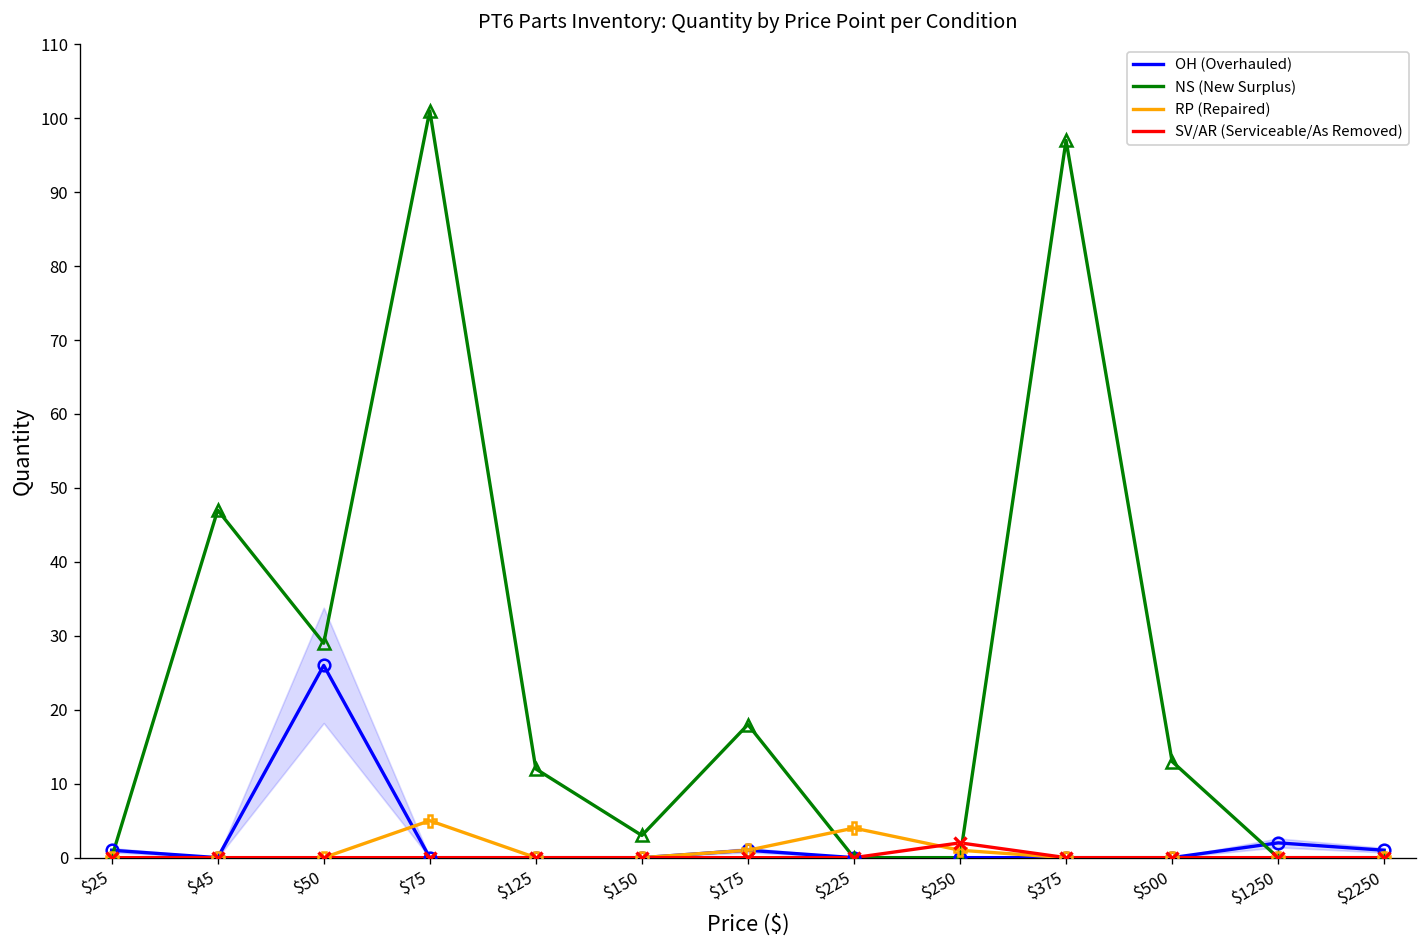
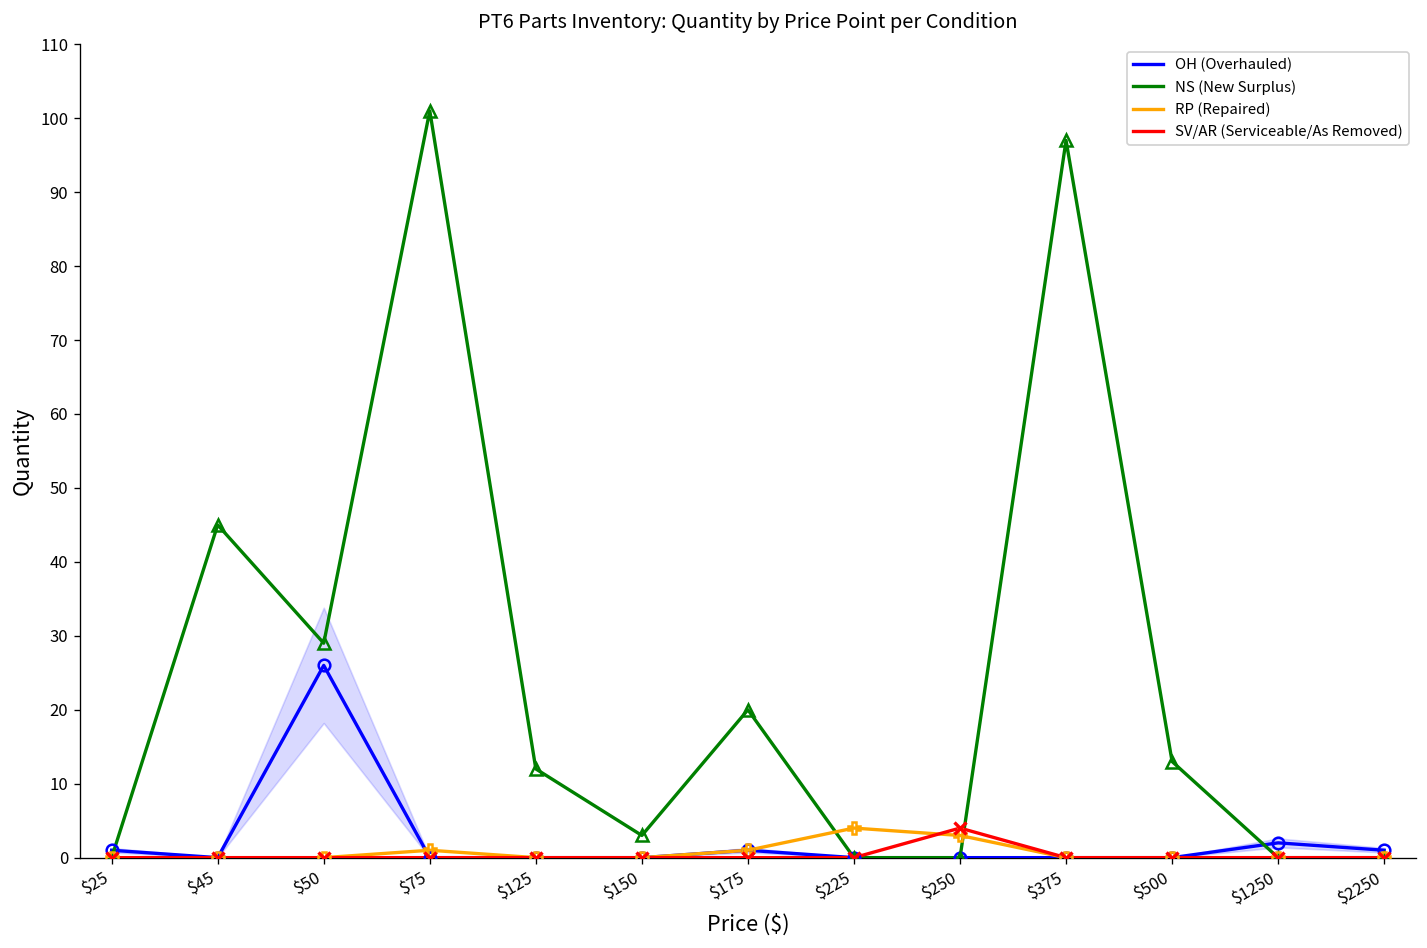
NS (New Surplus), $45: 47 -> 45
RP (Repaired), $75: 5 -> 1
NS (New Surplus), $175: 18 -> 20
RP (Repaired), $250: 1 -> 3
SV/AR (Serviceable/As Removed), $250: 2 -> 4
